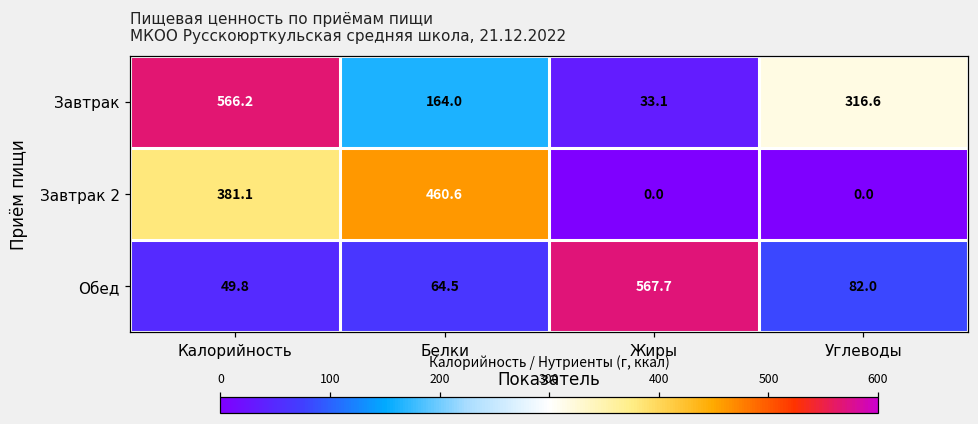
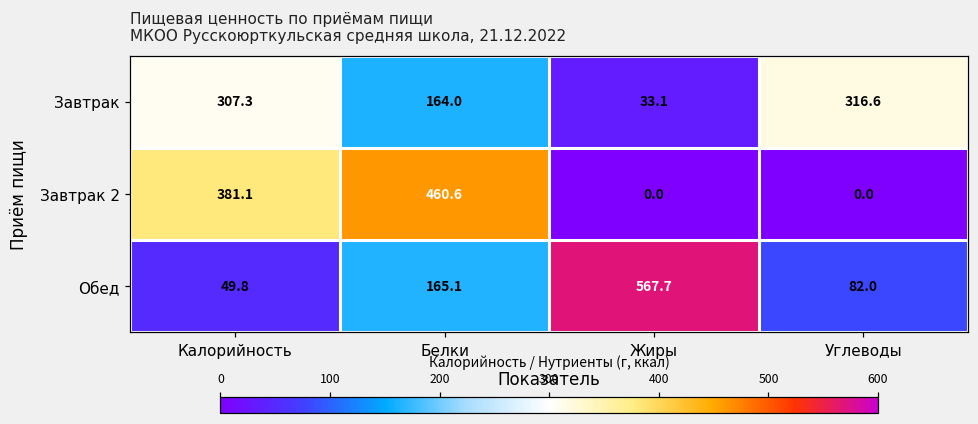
Завтрак, Калорийность: 566.2 -> 307.3
Обед, Белки: 64.5 -> 165.1
